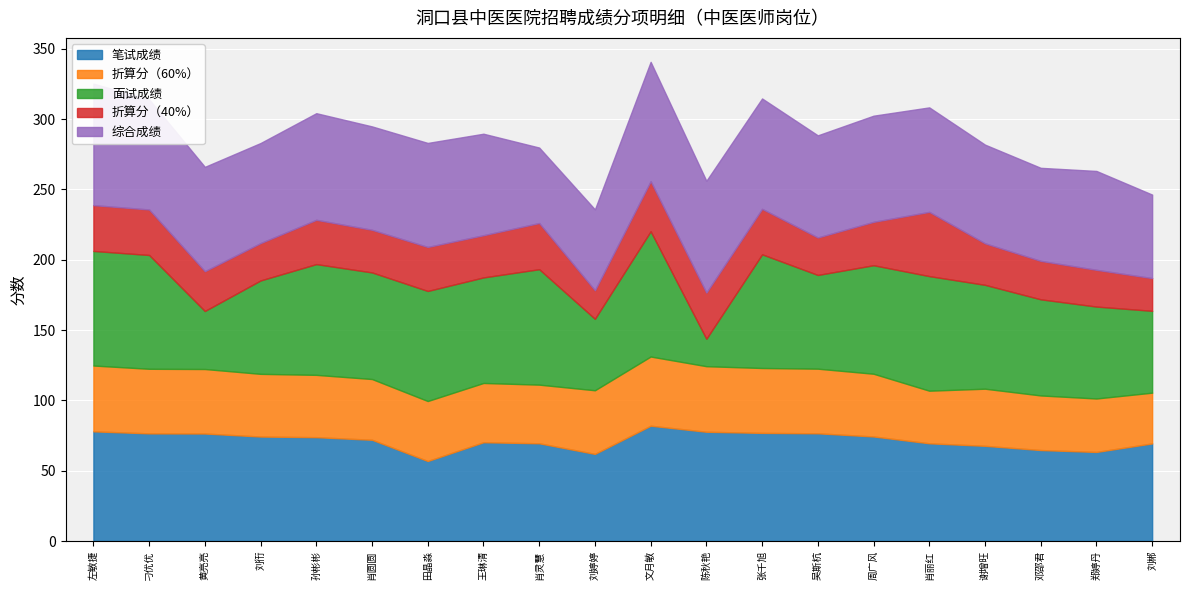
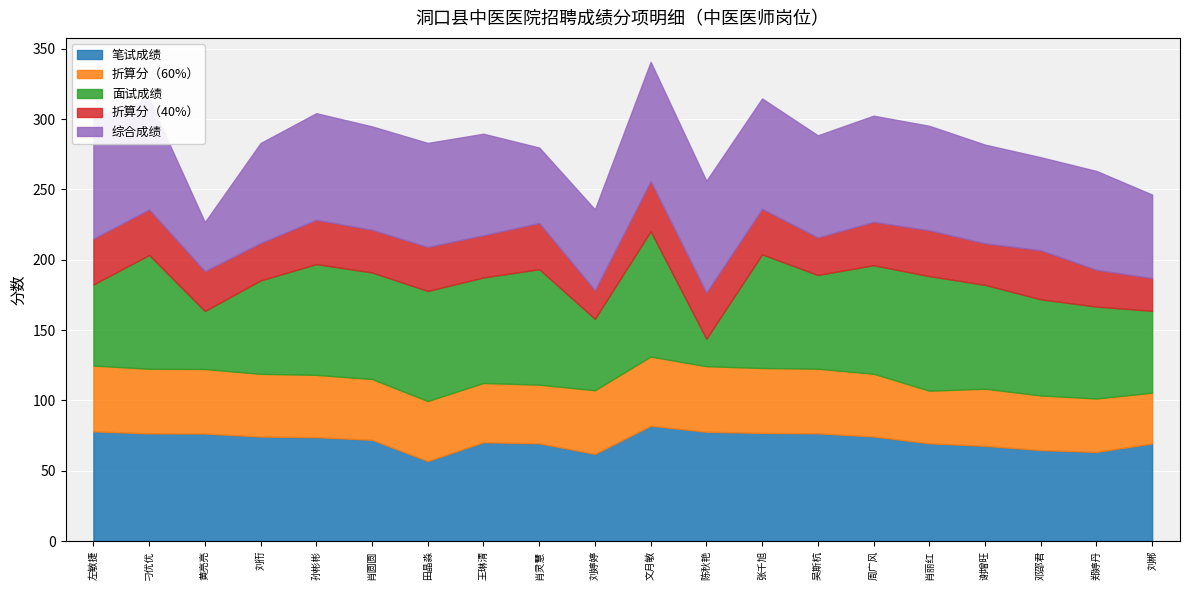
面试成绩, 左敏捷: 81 -> 58
综合成绩, 黄亮亮: 74 -> 35
折算分（40%）, 肖丽红: 46 -> 33
折算分（40%）, 邓邵君: 27 -> 35
